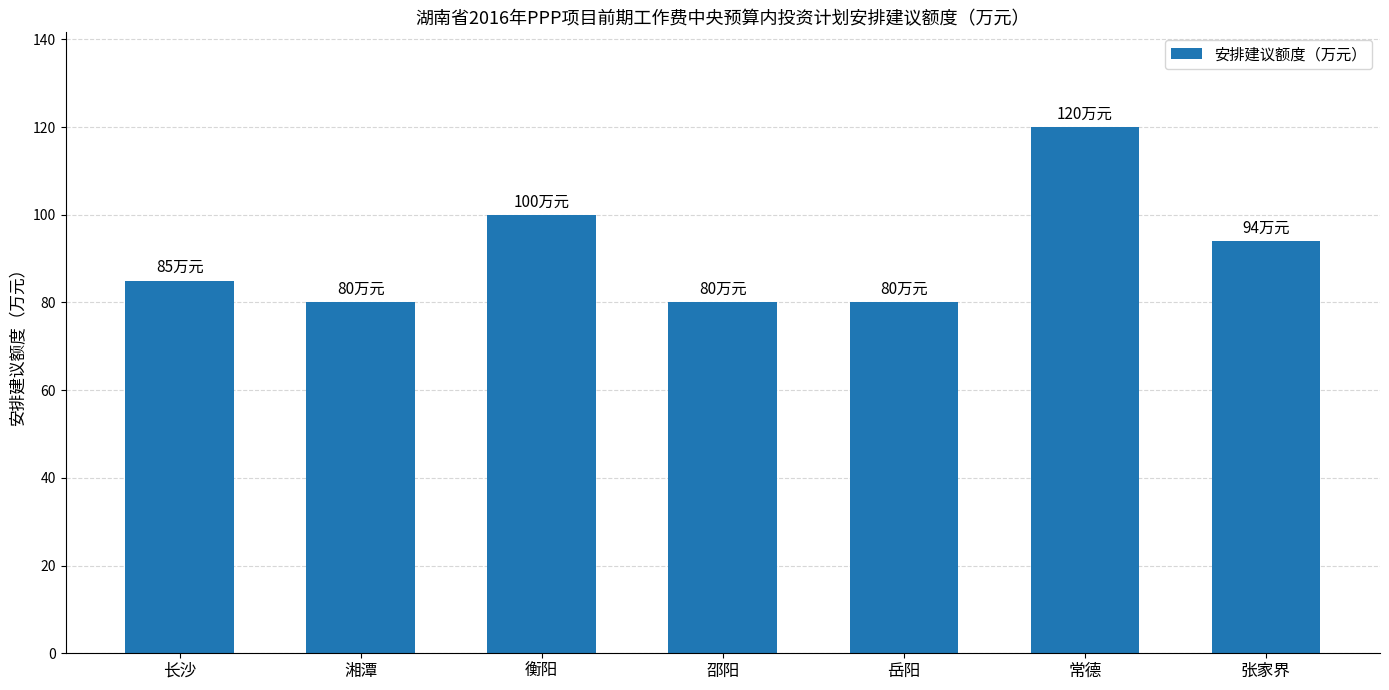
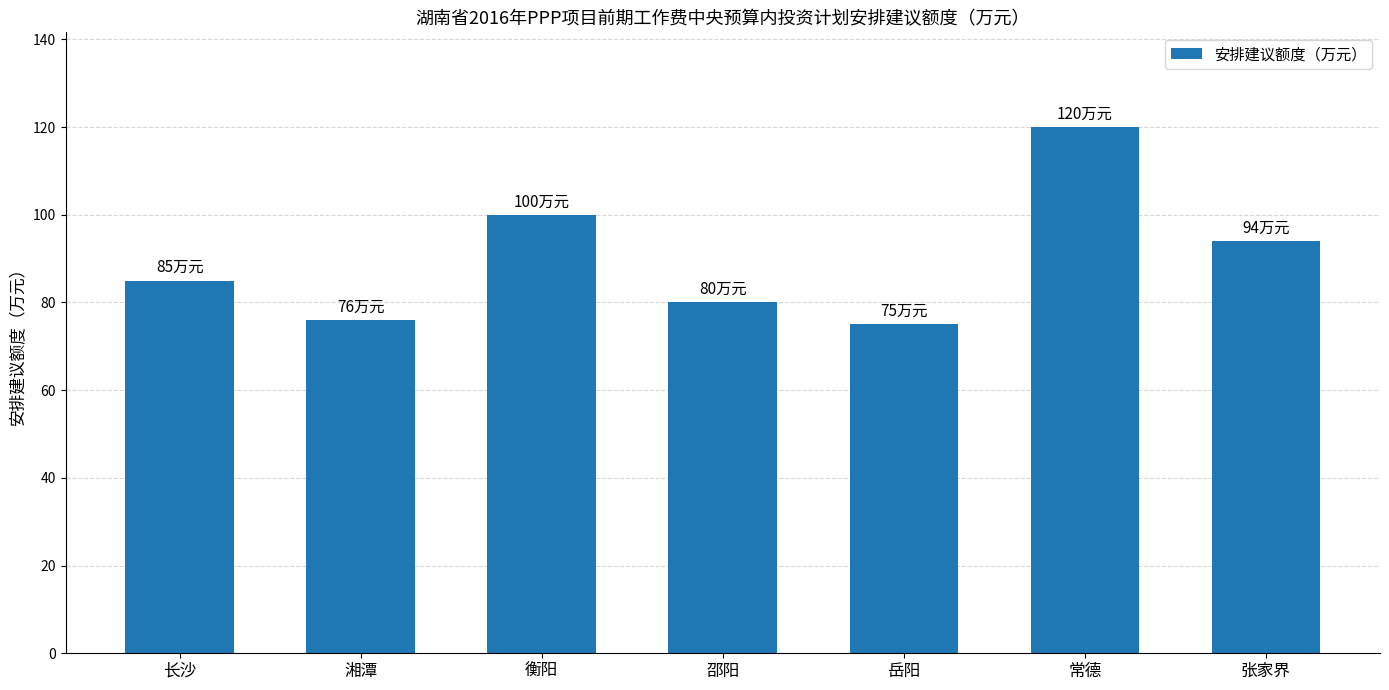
湘潭: 80 -> 76
岳阳: 80 -> 75
